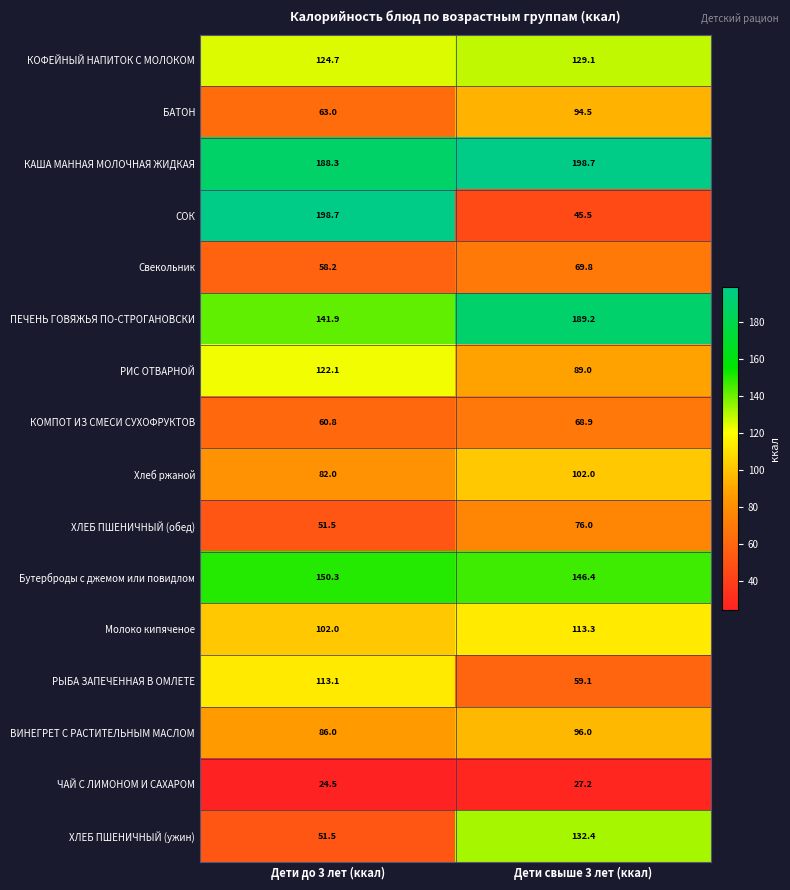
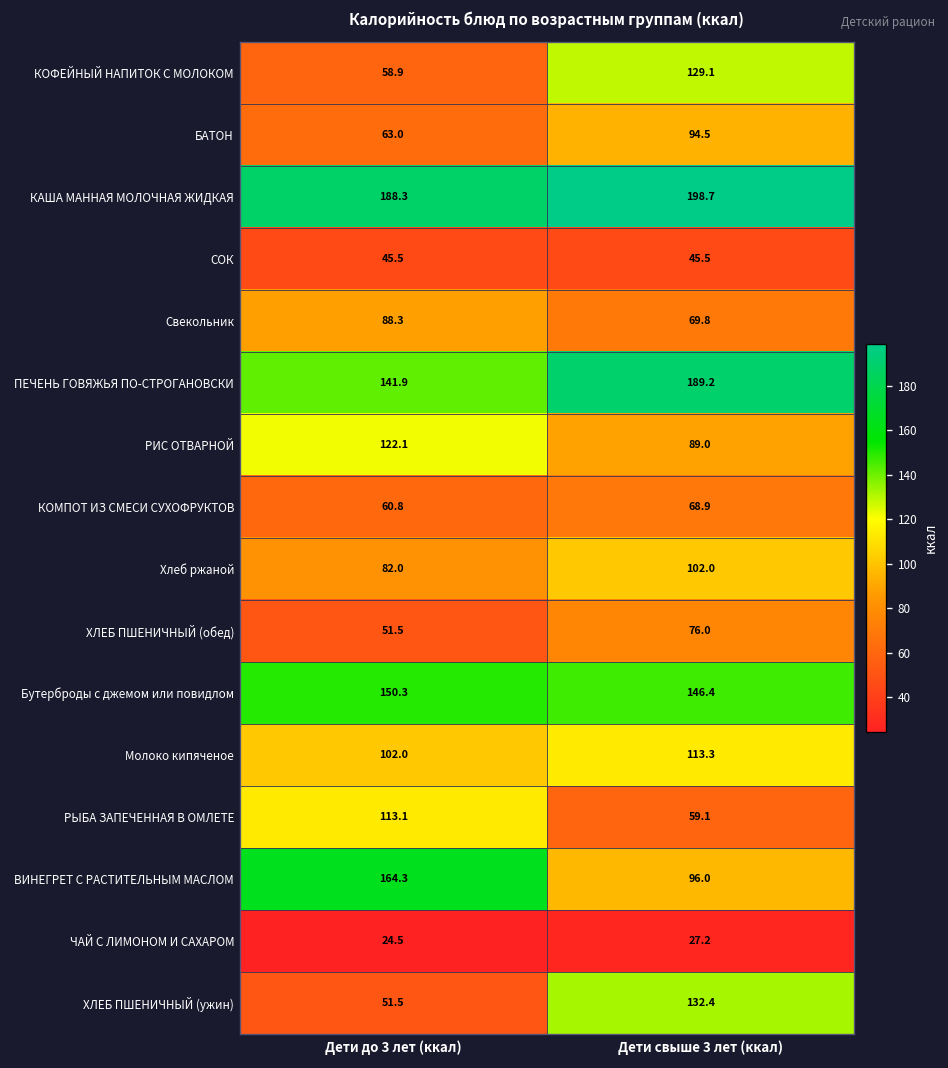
КОФЕЙНЫЙ НАПИТОК С МОЛОКОМ, Дети до 3 лет (ккал): 124.7 -> 58.9
СОК, Дети до 3 лет (ккал): 198.7 -> 45.5
Свекольник, Дети до 3 лет (ккал): 58.2 -> 88.3
ВИНЕГРЕТ С РАСТИТЕЛЬНЫМ МАСЛОМ, Дети до 3 лет (ккал): 86.0 -> 164.3
